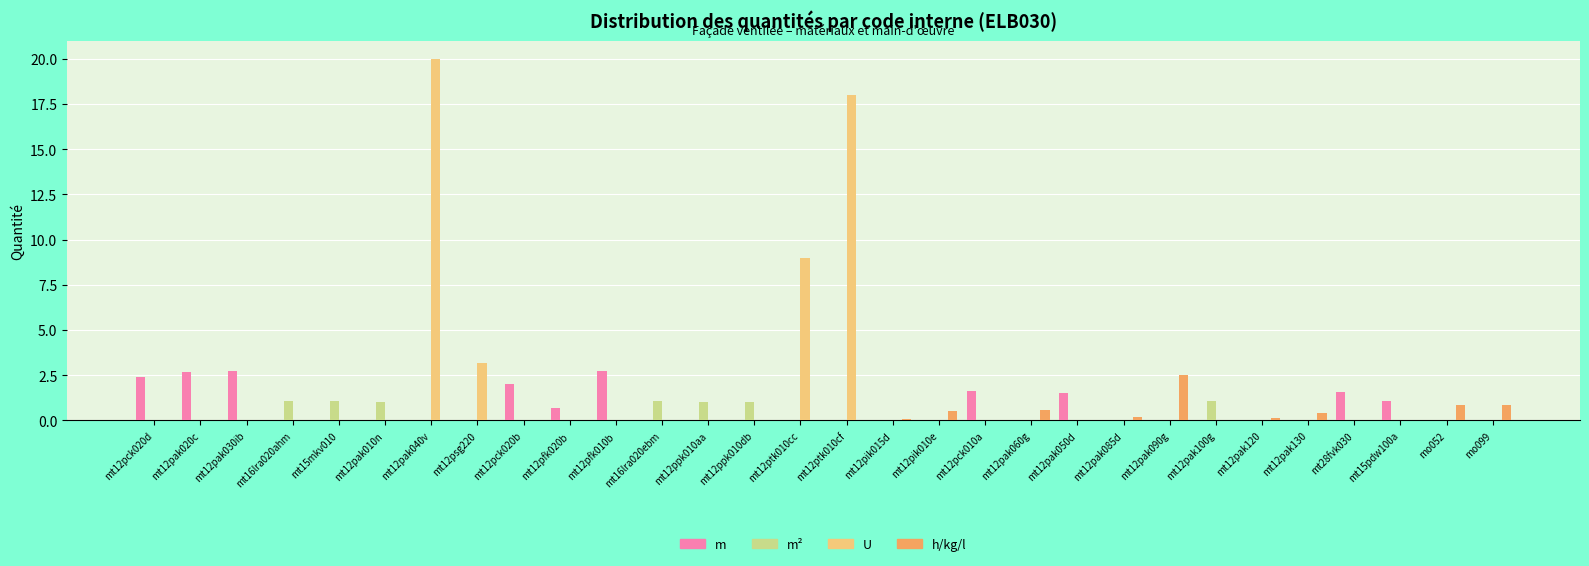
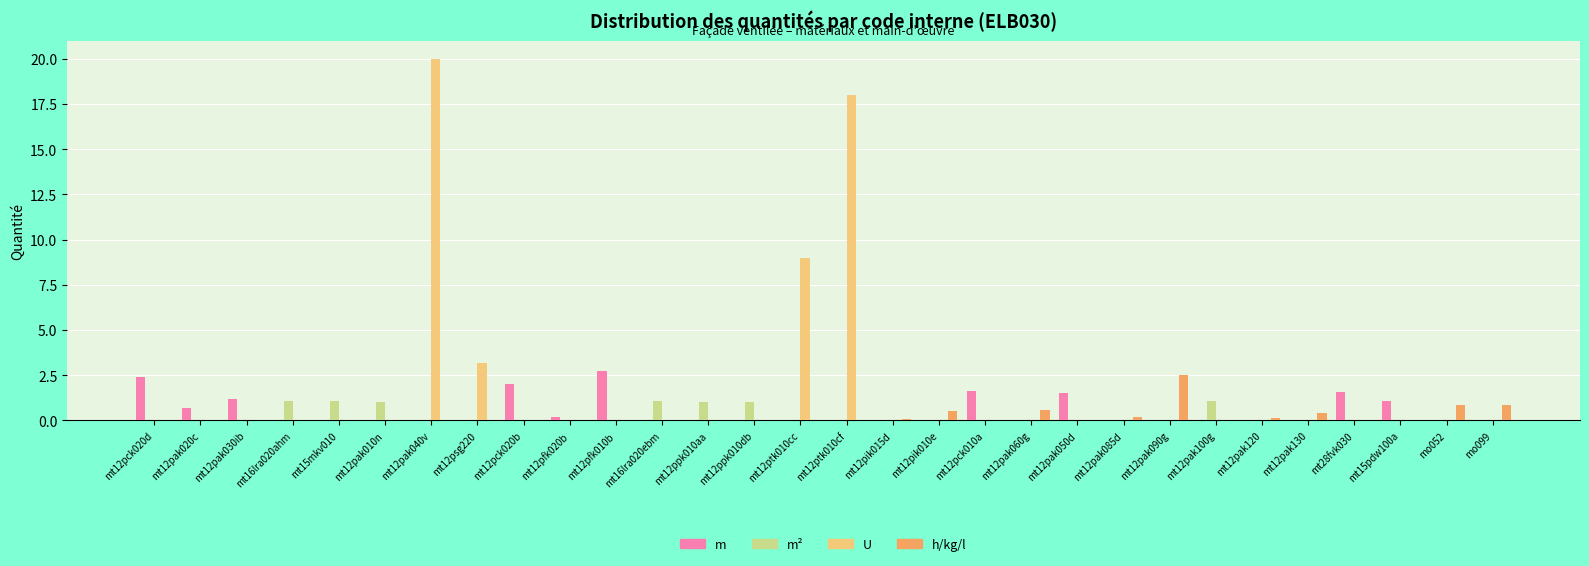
m, mt12pak020c: 2.7 -> 0.7
m, mt12pak030ib: 2.8 -> 1.2
m, mt12pfk020b: 0.7 -> 0.2
